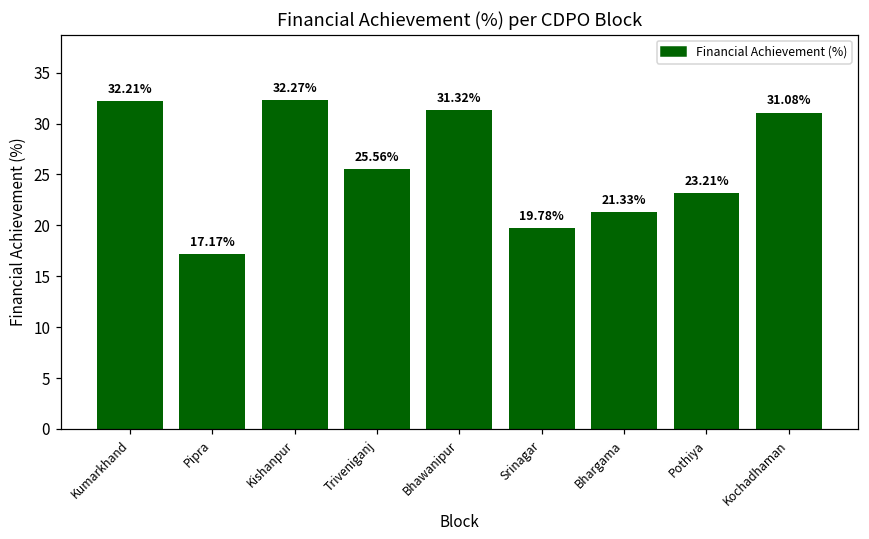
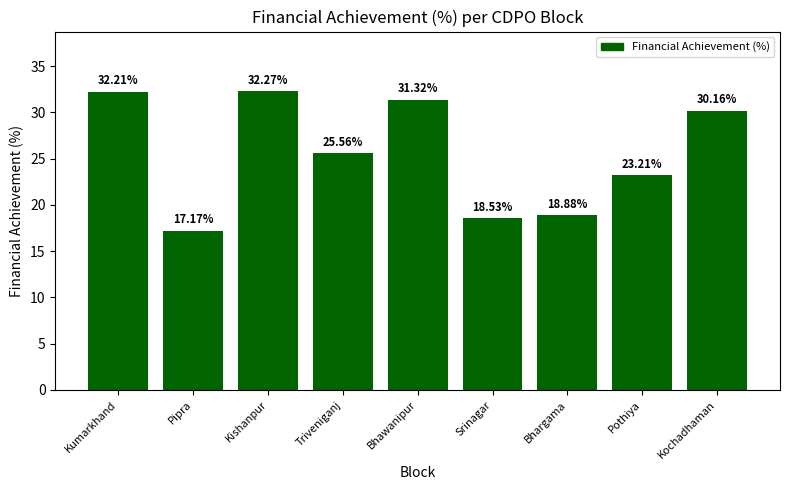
Srinagar: 19.78% -> 18.53%
Bhargama: 21.33% -> 18.88%
Kochadhaman: 31.08% -> 30.16%
